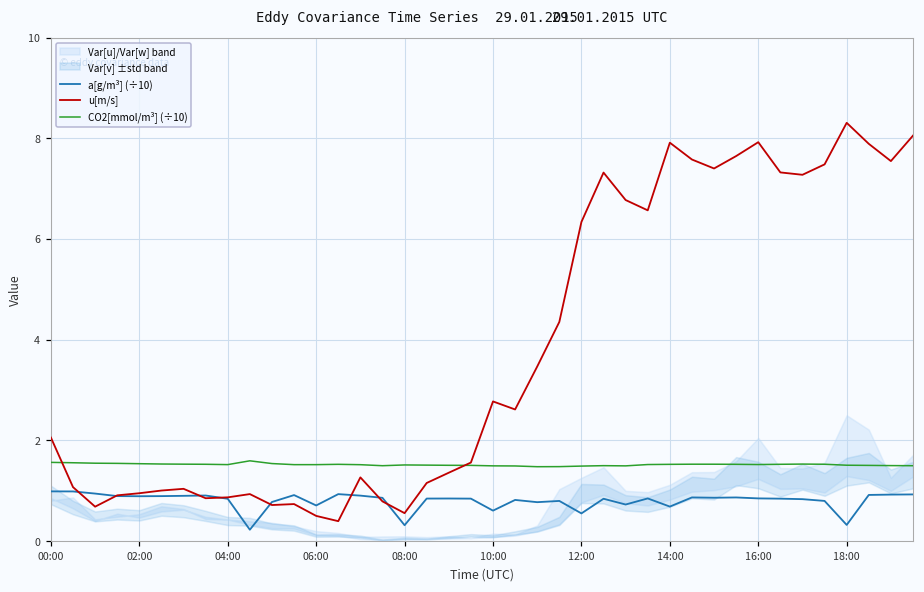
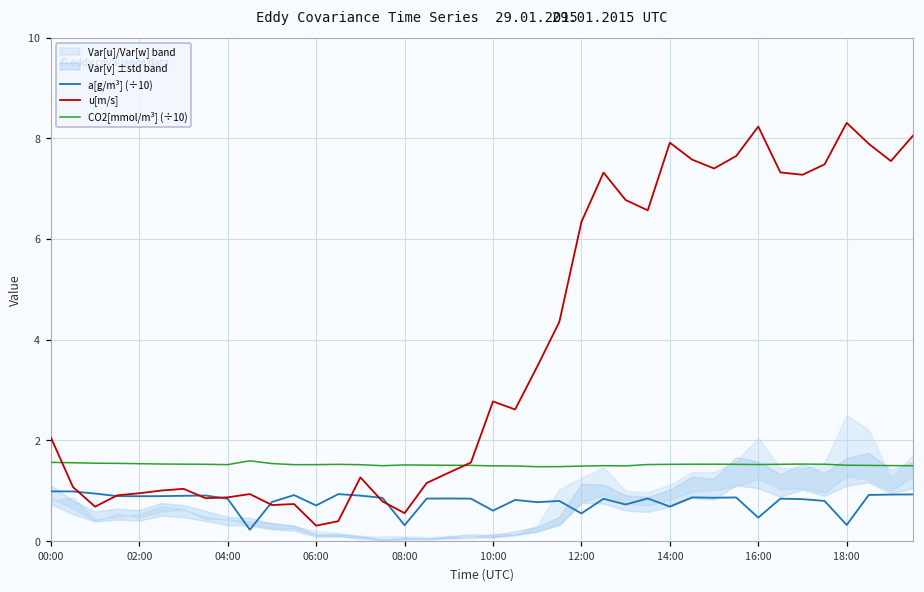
u[m/s], 06:00: 0.5 -> 0.3
a[g/m³] (÷10), 16:00: 0.8 -> 0.5
u[m/s], 16:00: 7.9 -> 8.2
